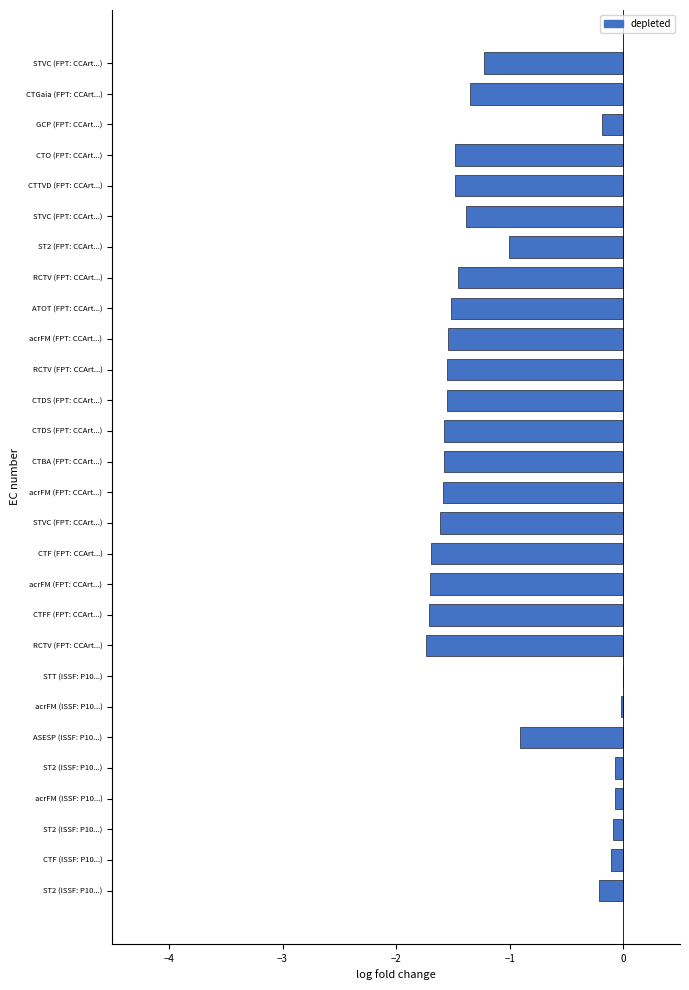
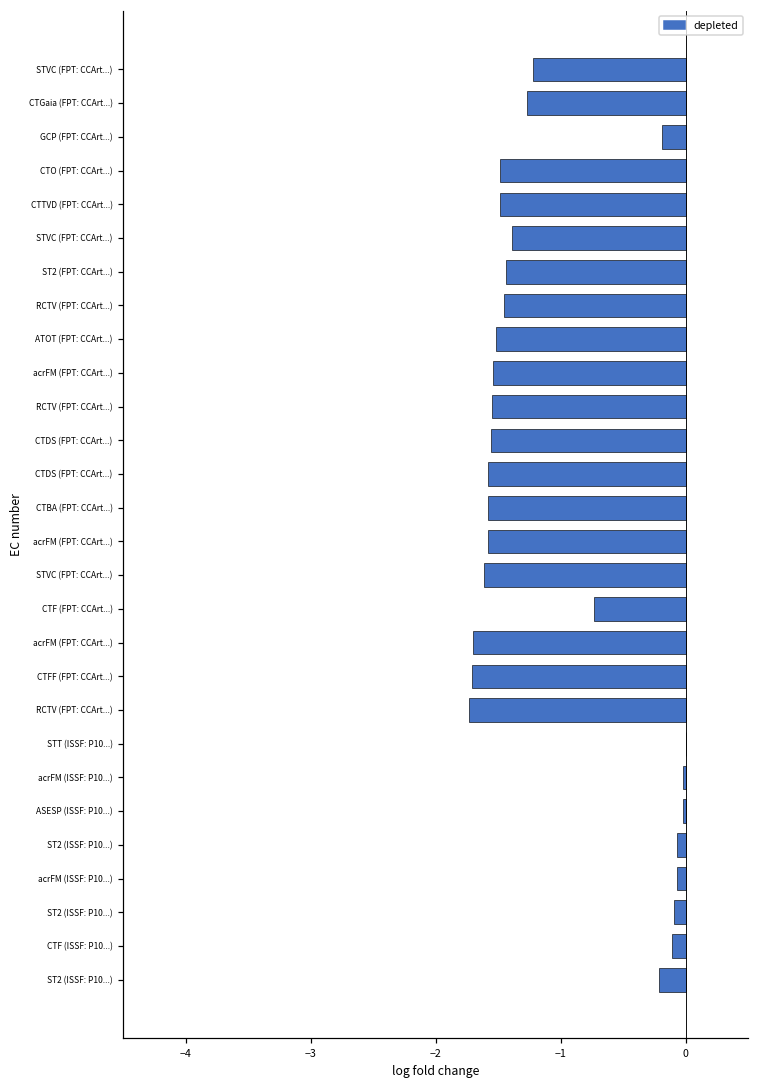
CTGaia (FPT: CCArt...): -1.35 -> -1.27
ST2 (FPT: CCArt...): -1.00 -> -1.44
CTF (FPT: CCArt...): -1.69 -> -0.73
ASESP (ISSF: P10...): -0.91 -> -0.02
